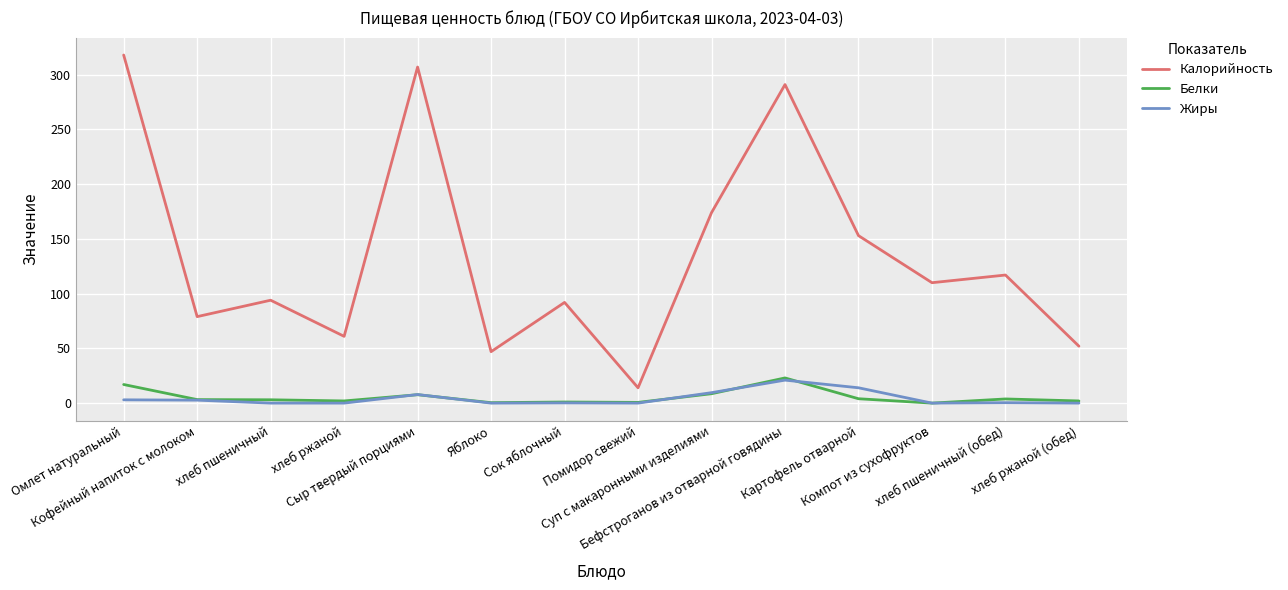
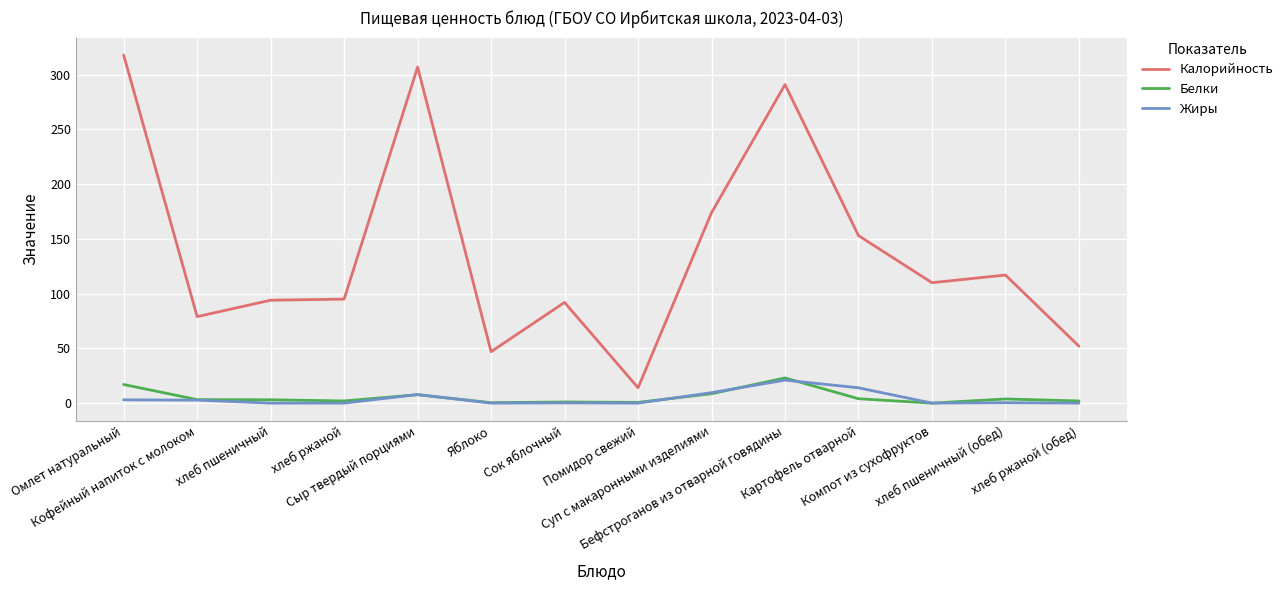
Калорийность, хлеб ржаной: 61 -> 95
